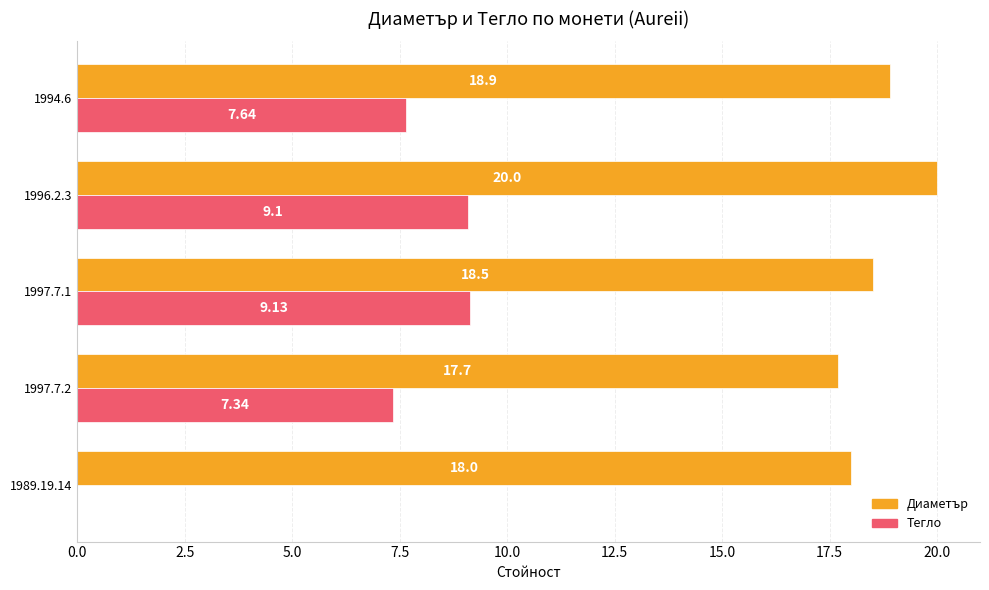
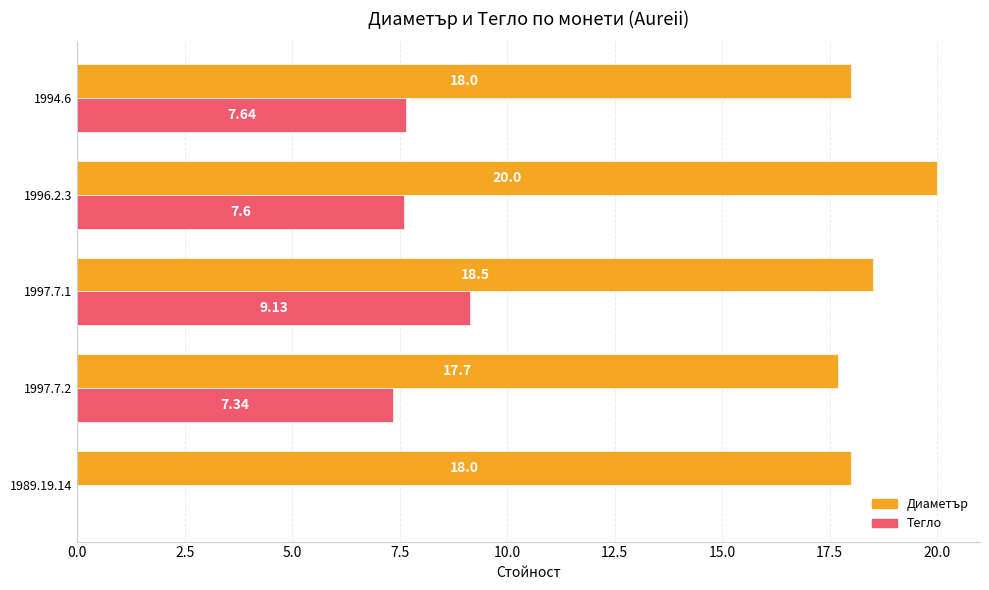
Диаметър, 1994.6: 18.9 -> 18.0
Тегло, 1996.2.3: 9.1 -> 7.6
